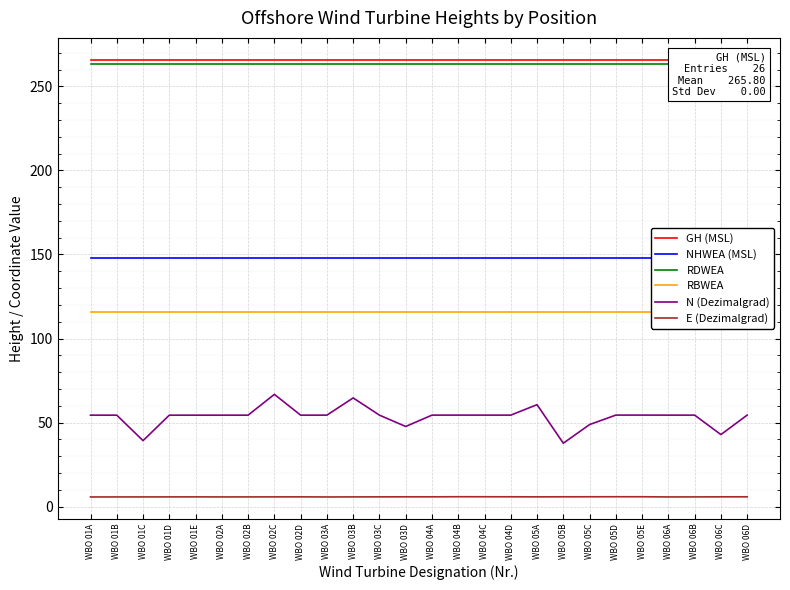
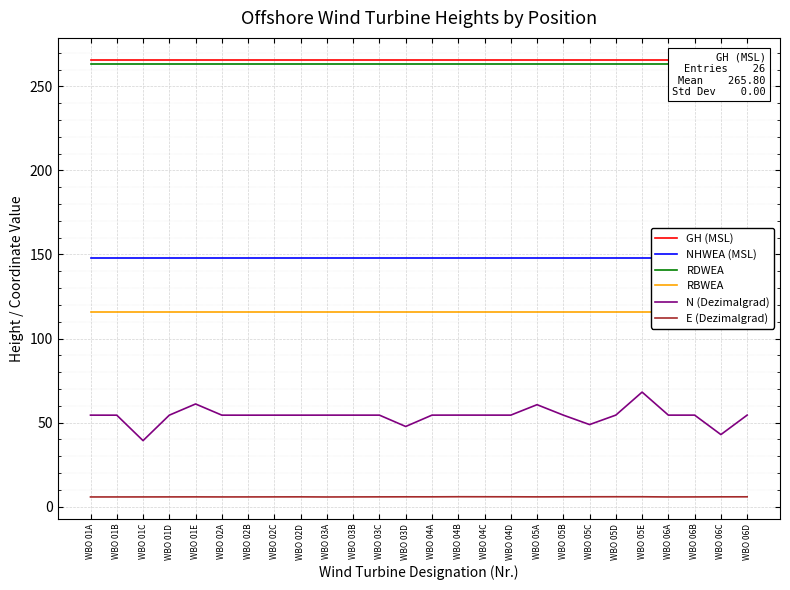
N (Dezimalgrad), WBO 01E: 54 -> 61
N (Dezimalgrad), WBO 02C: 67 -> 54
N (Dezimalgrad), WBO 03B: 65 -> 54
N (Dezimalgrad), WBO 05B: 38 -> 54
N (Dezimalgrad), WBO 05E: 54 -> 68
